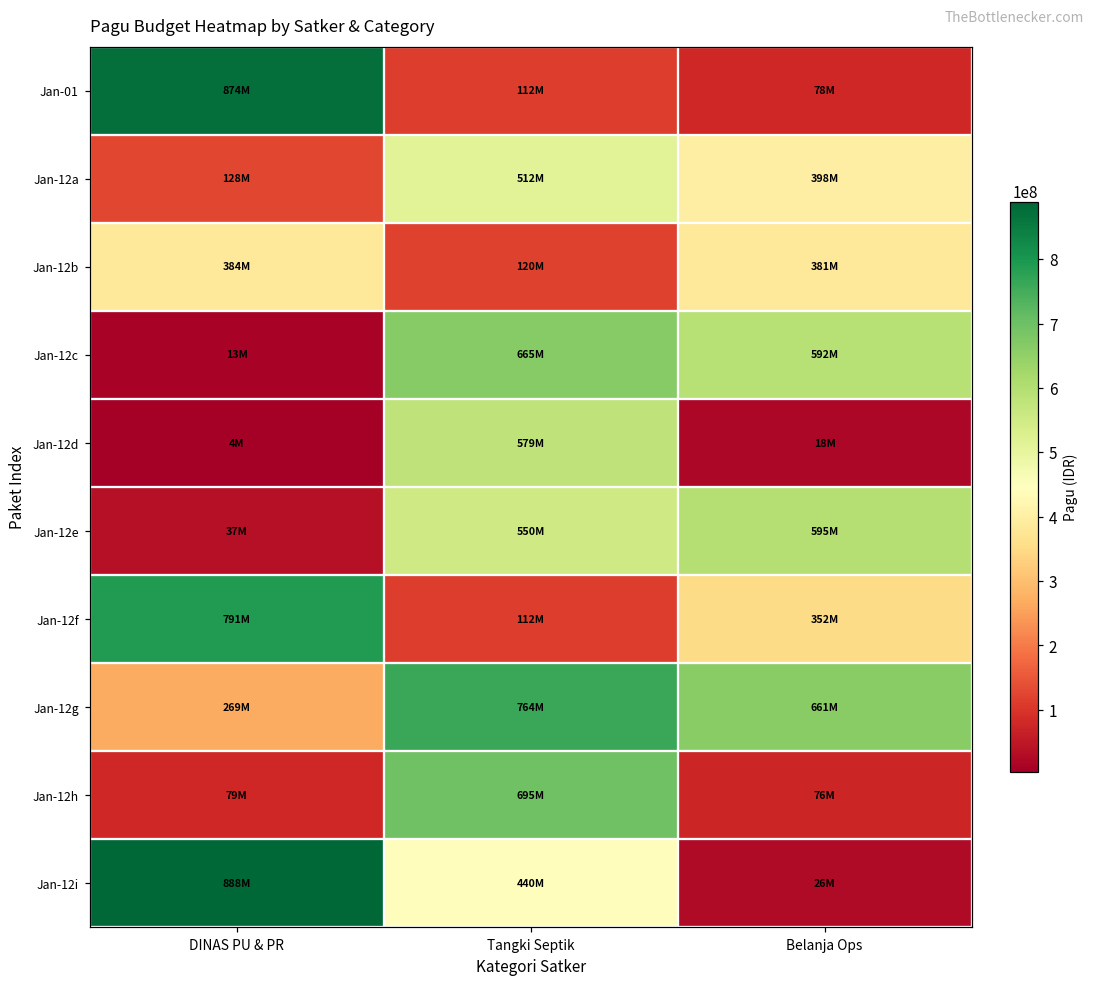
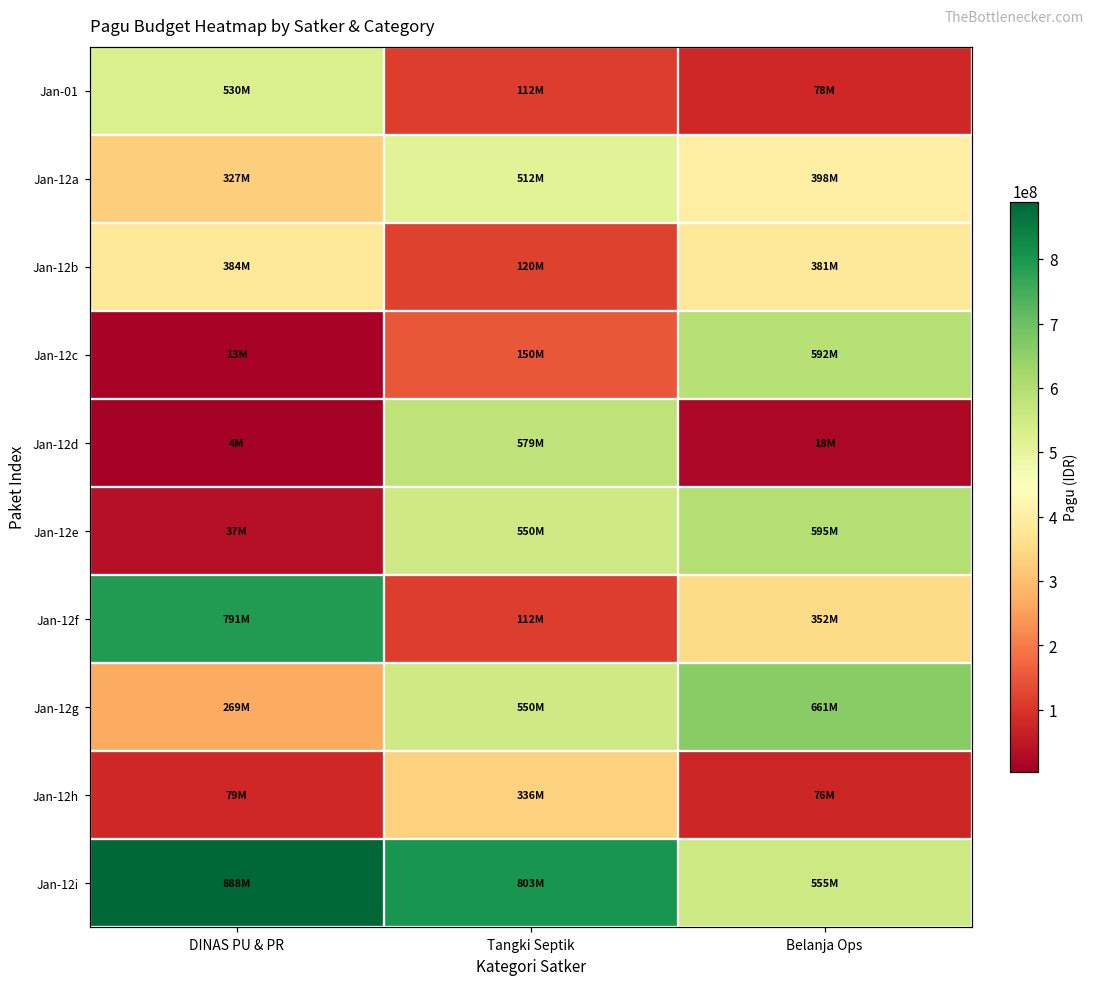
Jan-01, DINAS PU & PR: 874M -> 530M
Jan-12a, DINAS PU & PR: 128M -> 327M
Jan-12c, Tangki Septik: 665M -> 150M
Jan-12g, Tangki Septik: 764M -> 550M
Jan-12h, Tangki Septik: 695M -> 336M
Jan-12i, Tangki Septik: 440M -> 803M
Jan-12i, Belanja Ops: 26M -> 555M
